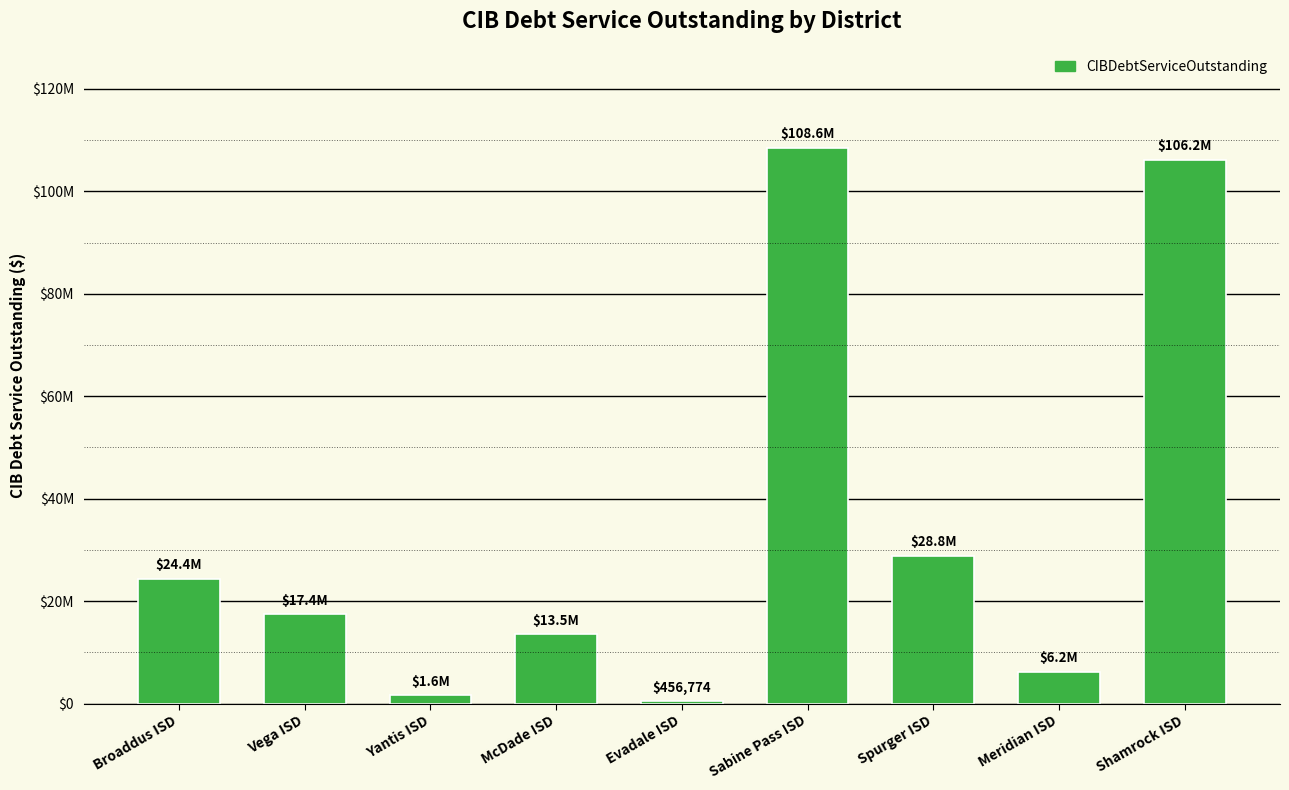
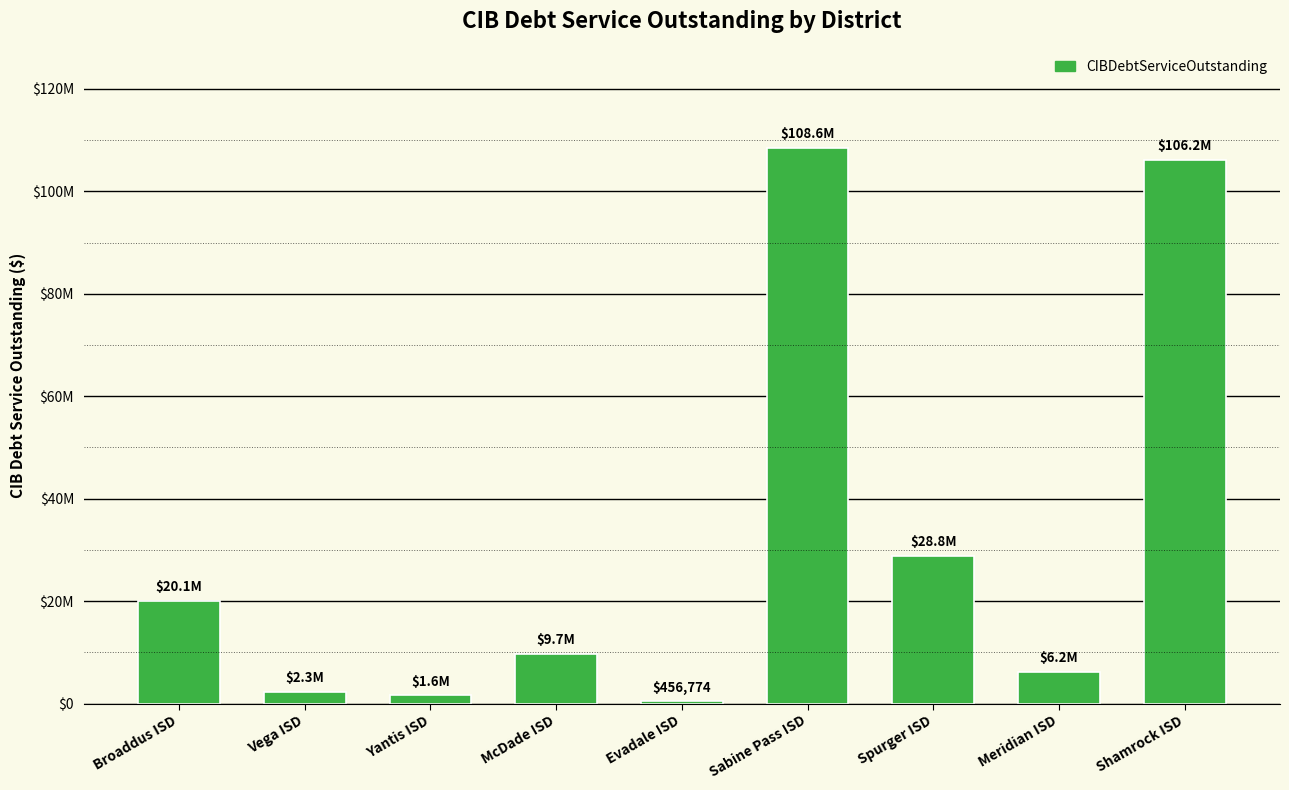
Broaddus ISD: $24.4M -> $20.1M
Vega ISD: $17.4M -> $2.3M
McDade ISD: $13.5M -> $9.7M
